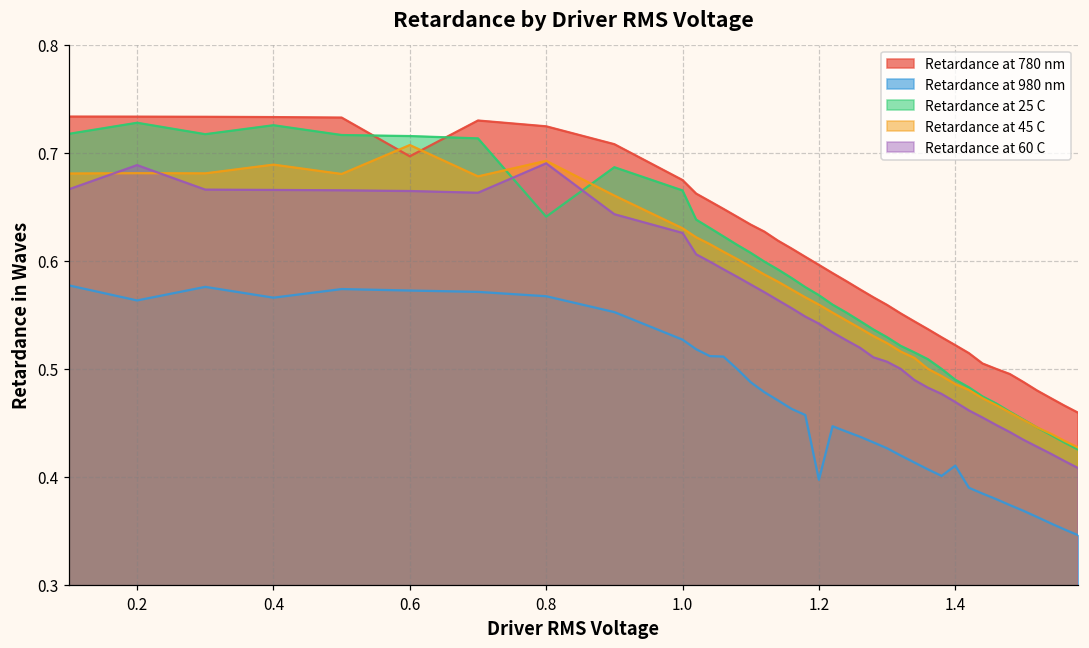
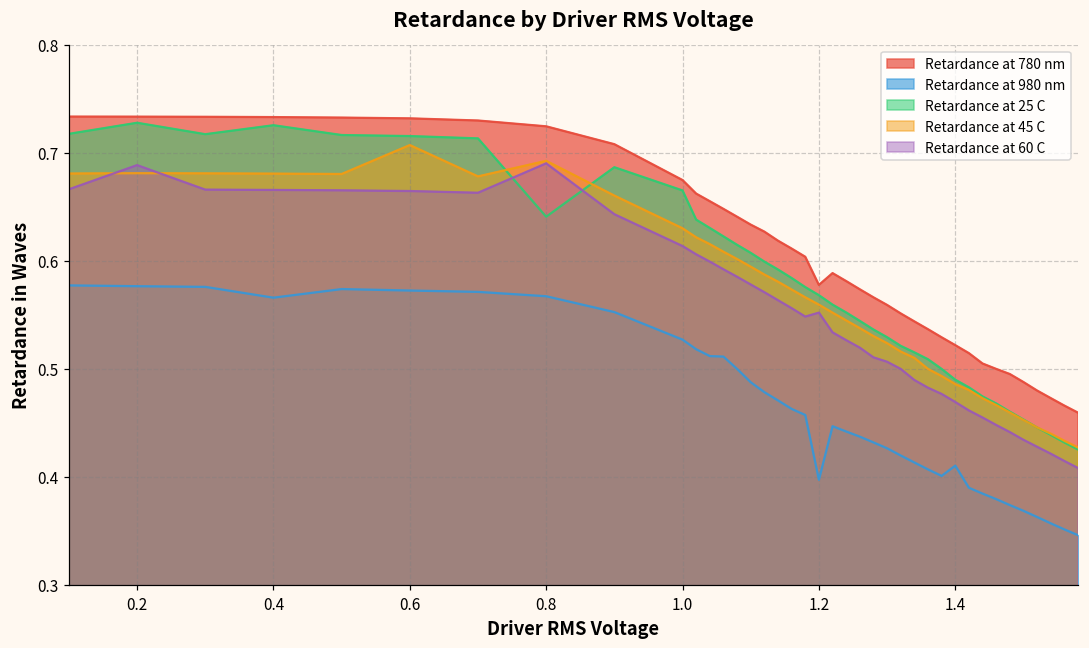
Retardance at 980 nm, 0.2: 0.56 -> 0.58
Retardance at 45 C, 0.4: 0.69 -> 0.68
Retardance at 780 nm, 0.6: 0.70 -> 0.73
Retardance at 60 C, 1.0: 0.63 -> 0.61
Retardance at 780 nm, 1.2: 0.60 -> 0.58
Retardance at 60 C, 1.2: 0.54 -> 0.55
